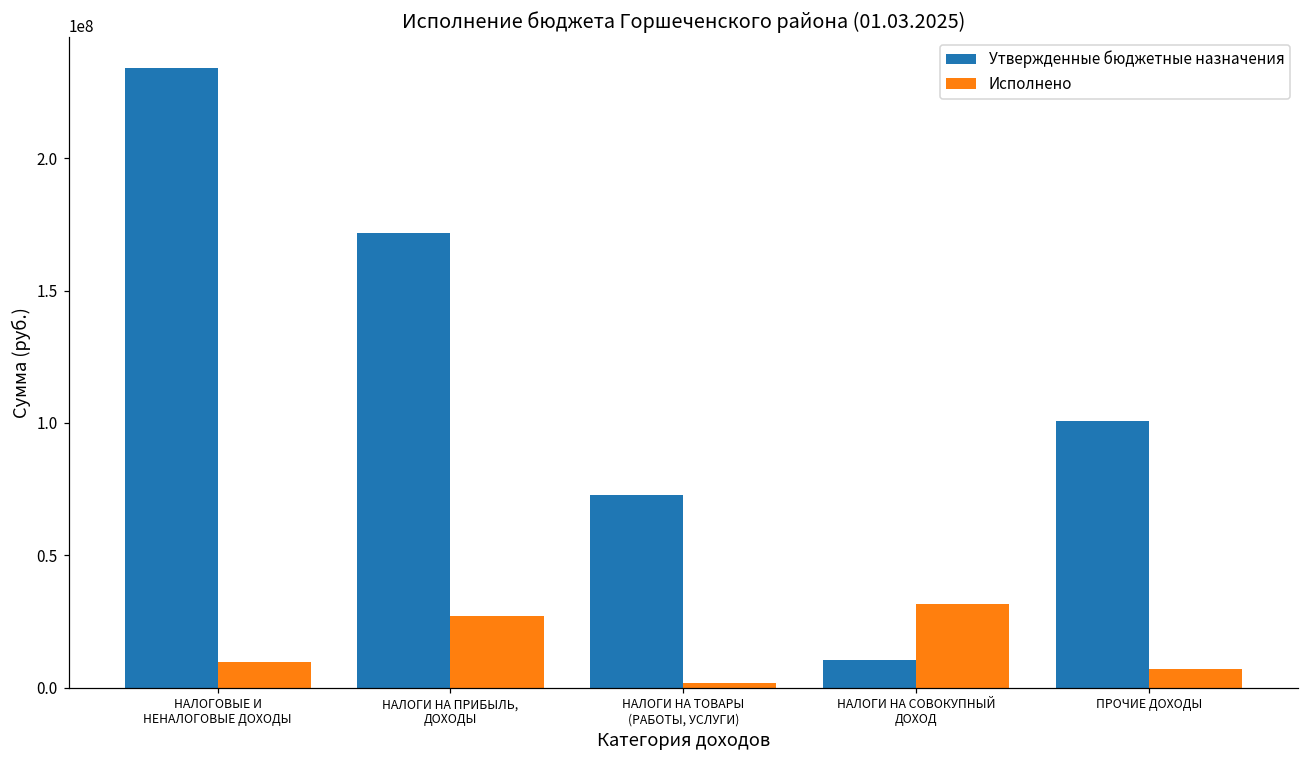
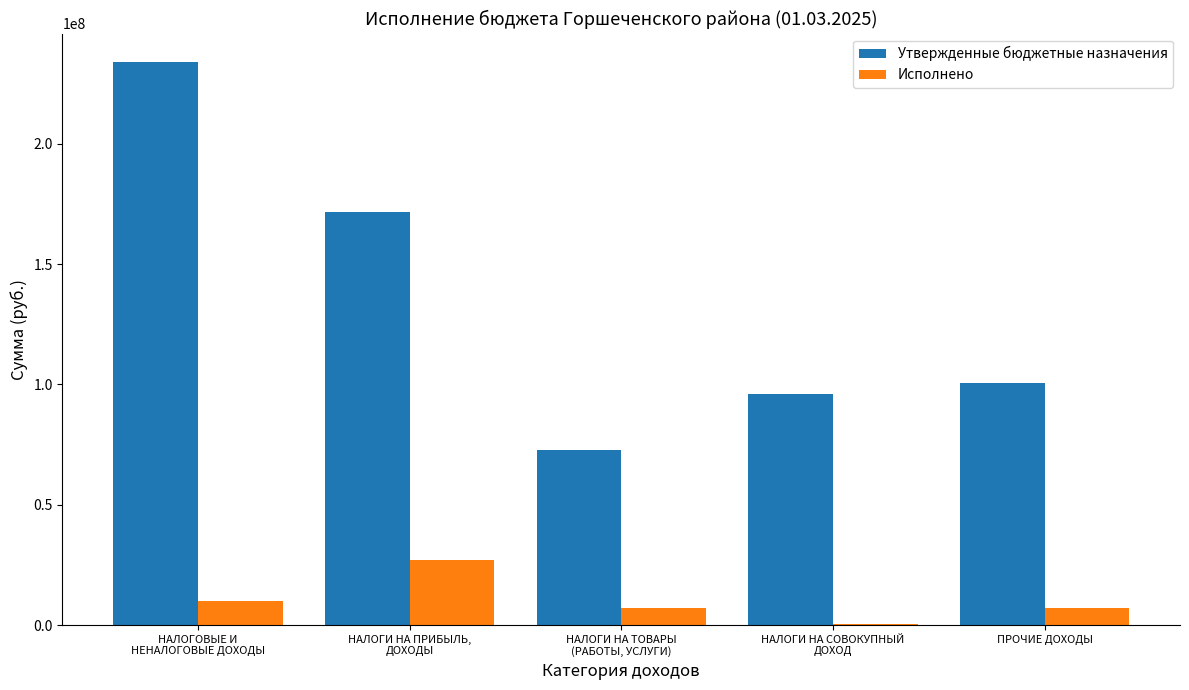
Исполнено, НАЛОГИ НА ТОВАРЫ (РАБОТЫ, УСЛУГИ): 2000000 -> 7000000
Утвержденные бюджетные назначения, НАЛОГИ НА СОВОКУПНЫЙ ДОХОД: 10000000 -> 96000000
Исполнено, НАЛОГИ НА СОВОКУПНЫЙ ДОХОД: 32000000 -> 0
